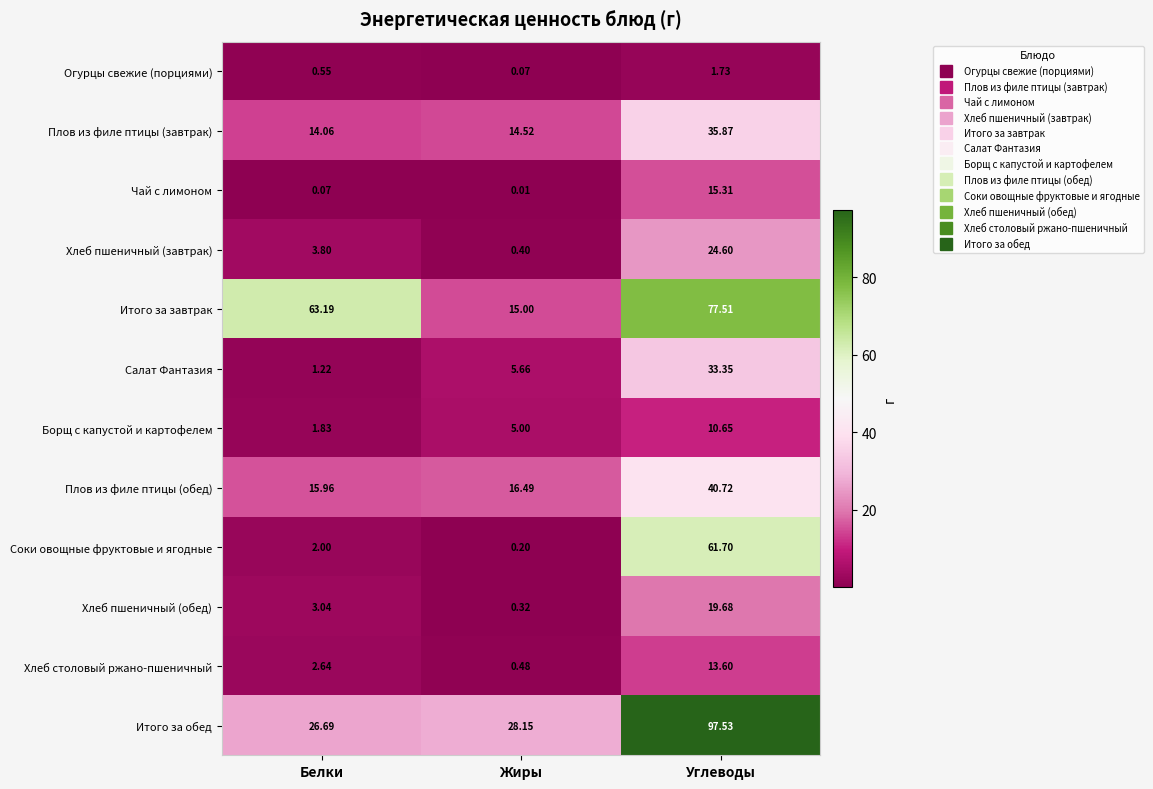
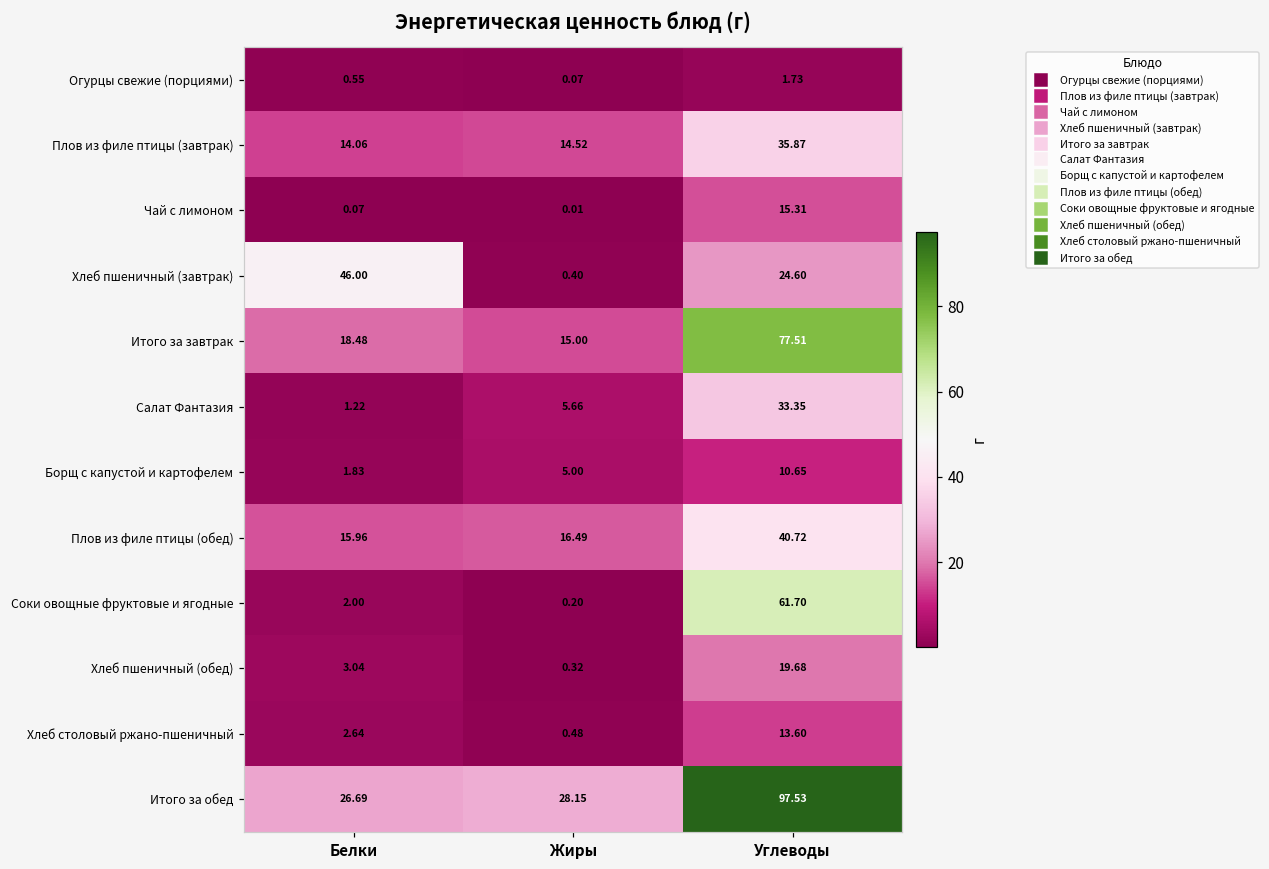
Хлеб пшеничный (завтрак), Белки: 3.80 -> 46.00
Итого за завтрак, Белки: 63.19 -> 18.48
